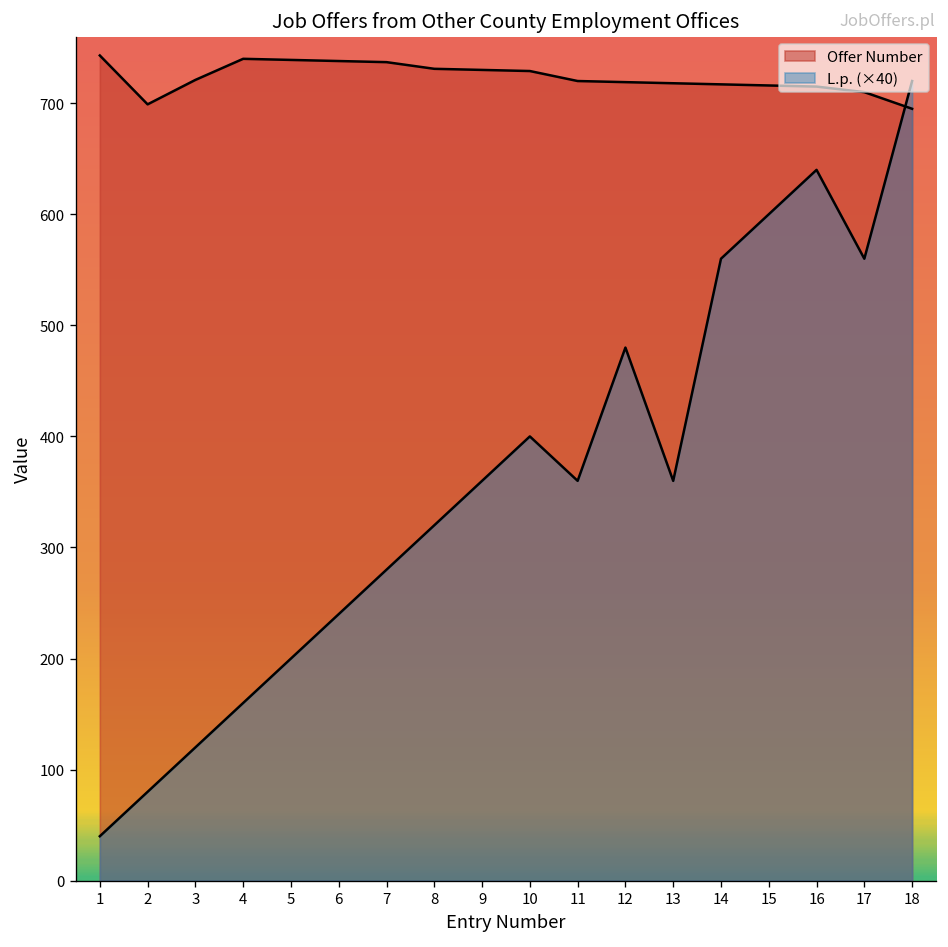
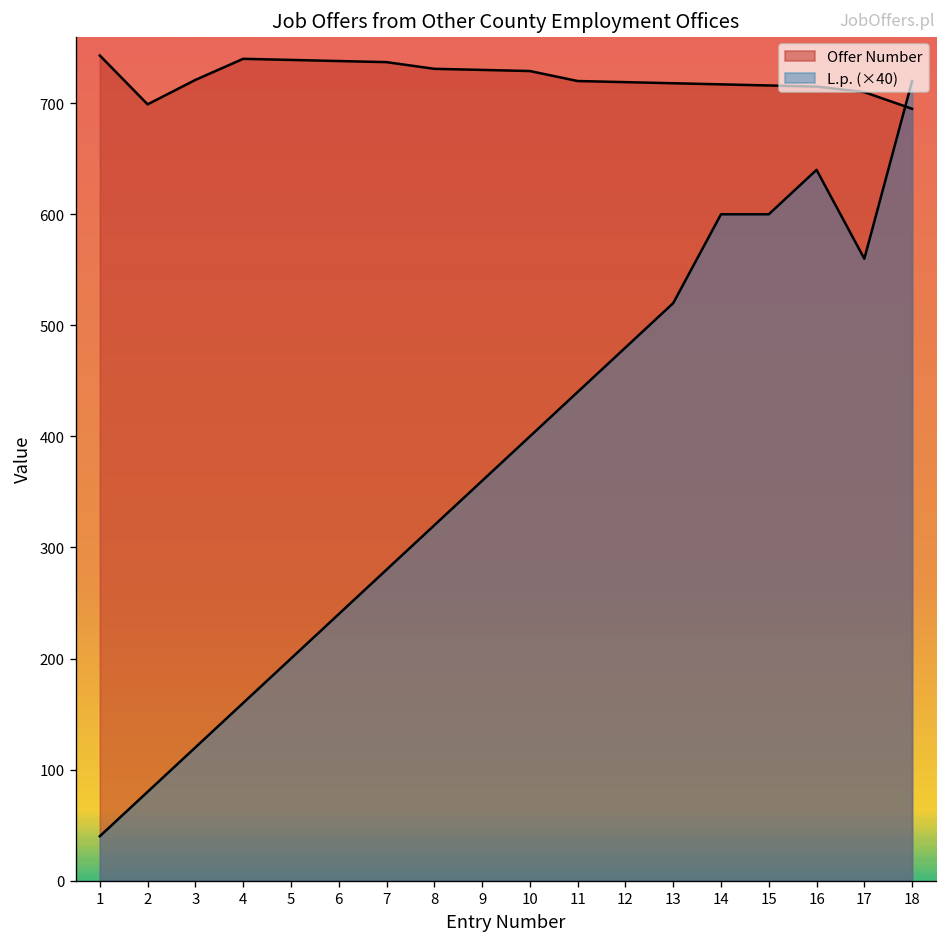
L.p. (×40), 11: 360 -> 440
L.p. (×40), 13: 360 -> 520
L.p. (×40), 14: 560 -> 600
